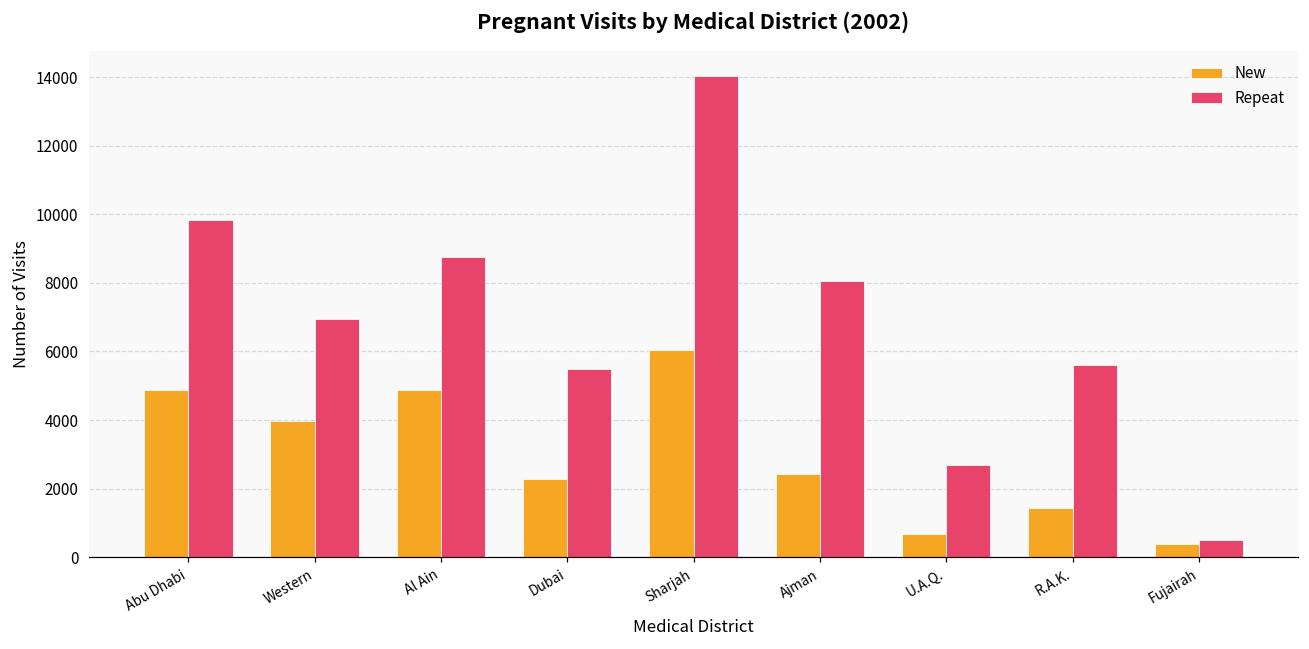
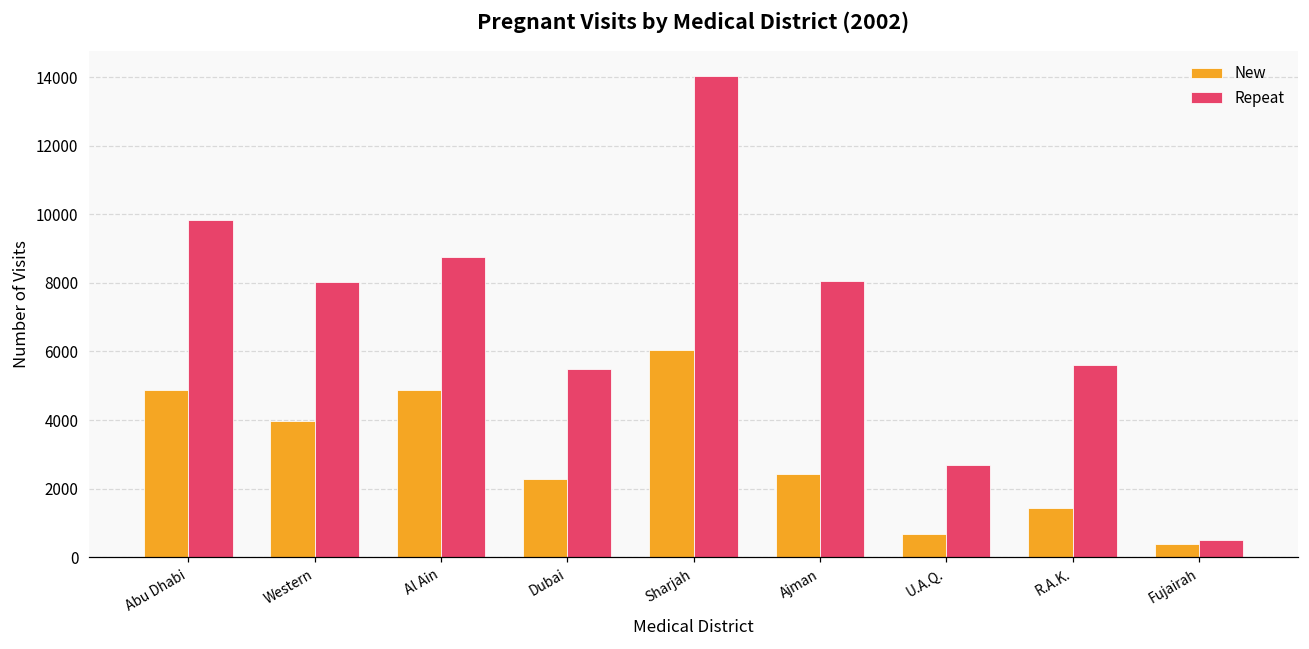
Repeat, Western: 6900 -> 8000
